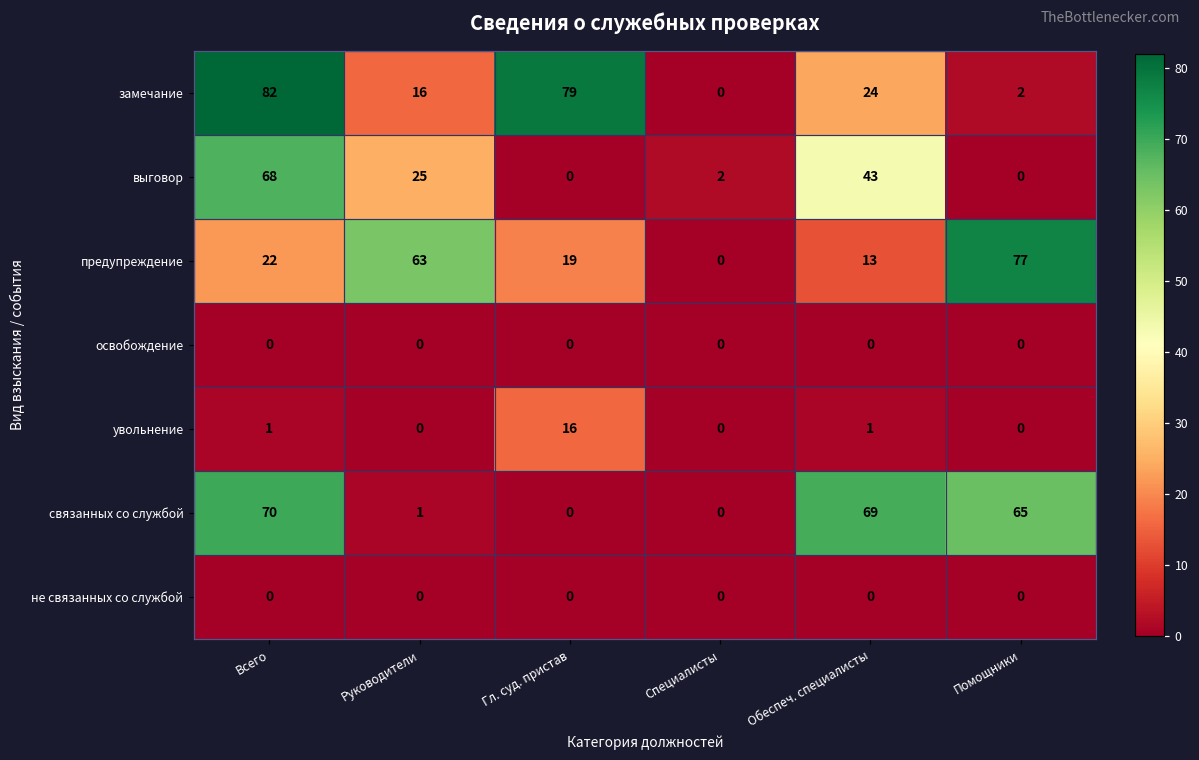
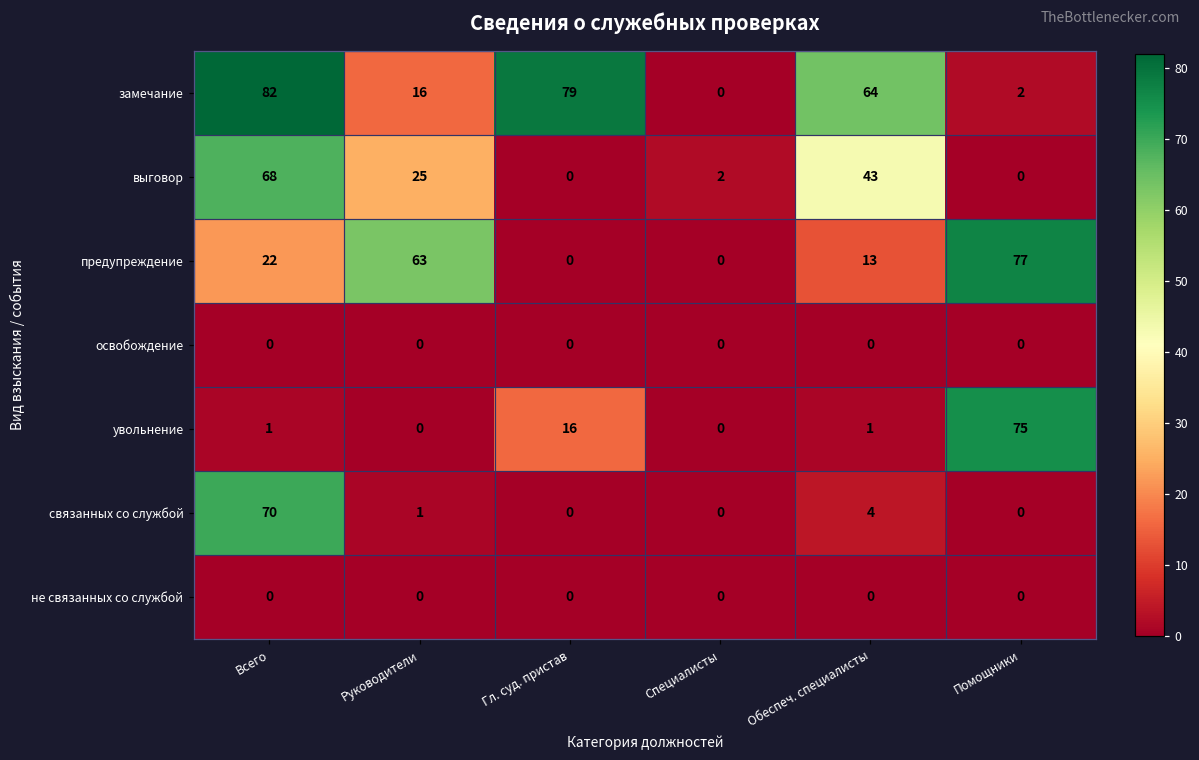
замечание, Обеспеч. специалисты: 24 -> 64
предупреждение, Гл. суд. пристав: 19 -> 0
увольнение, Помощники: 0 -> 75
связанных со службой, Обеспеч. специалисты: 69 -> 4
связанных со службой, Помощники: 65 -> 0
